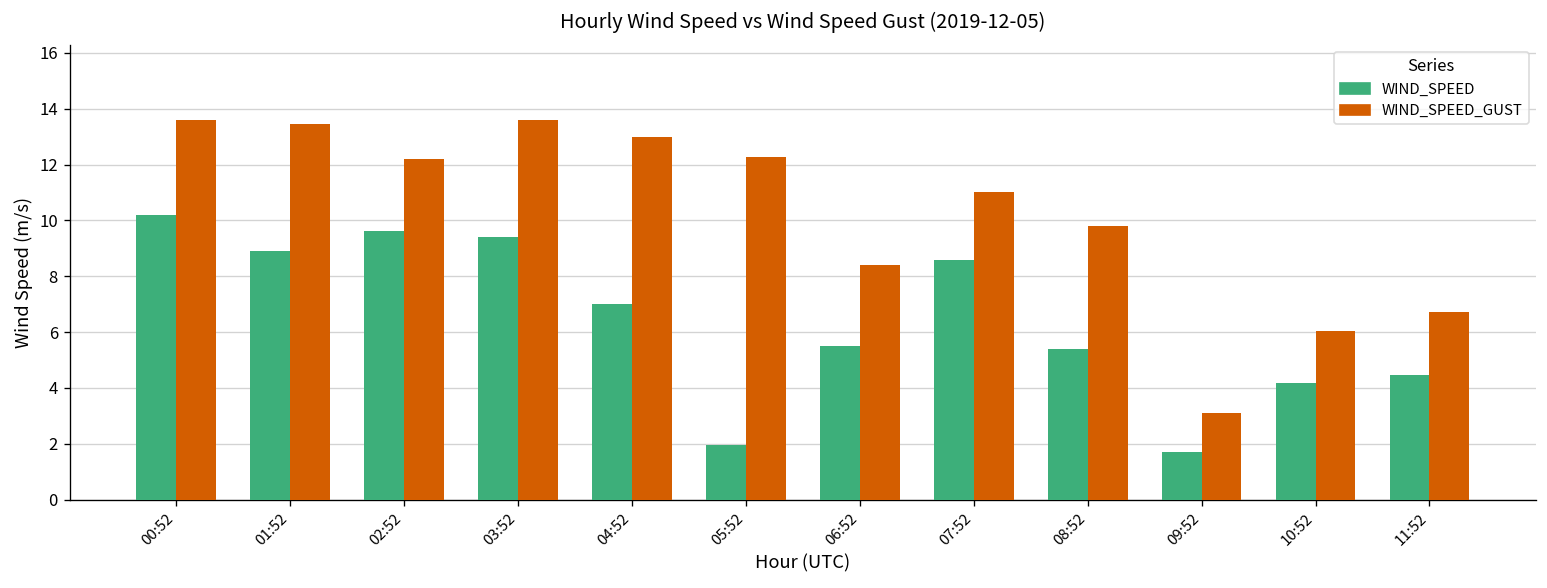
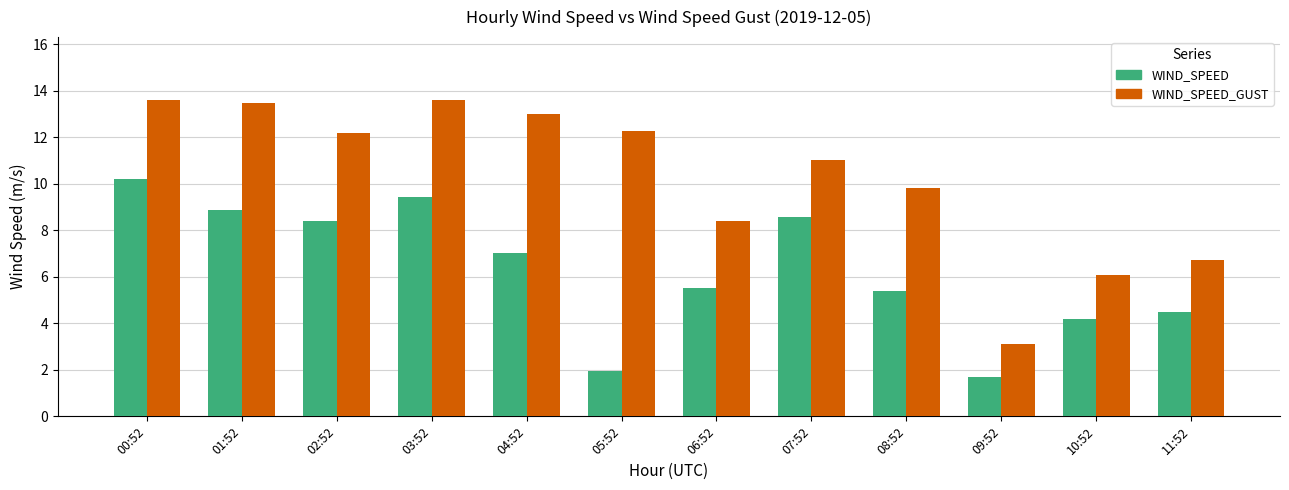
WIND_SPEED, 02:52: 9.6 -> 8.4
